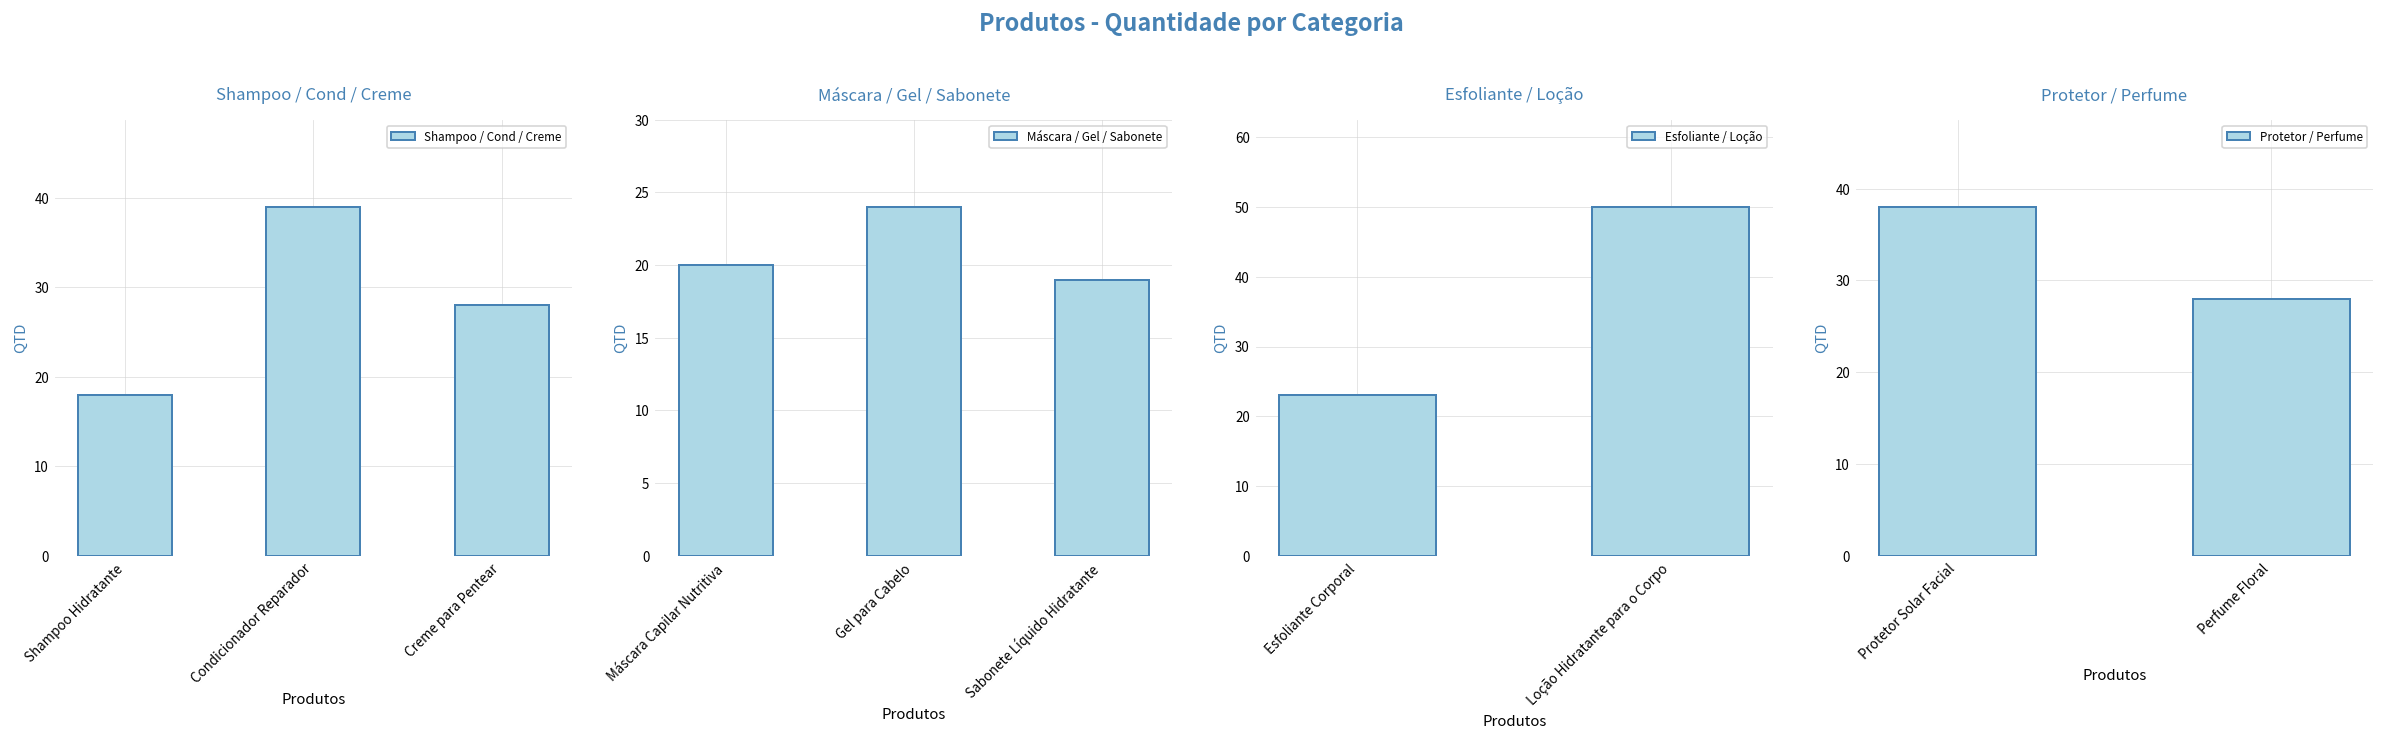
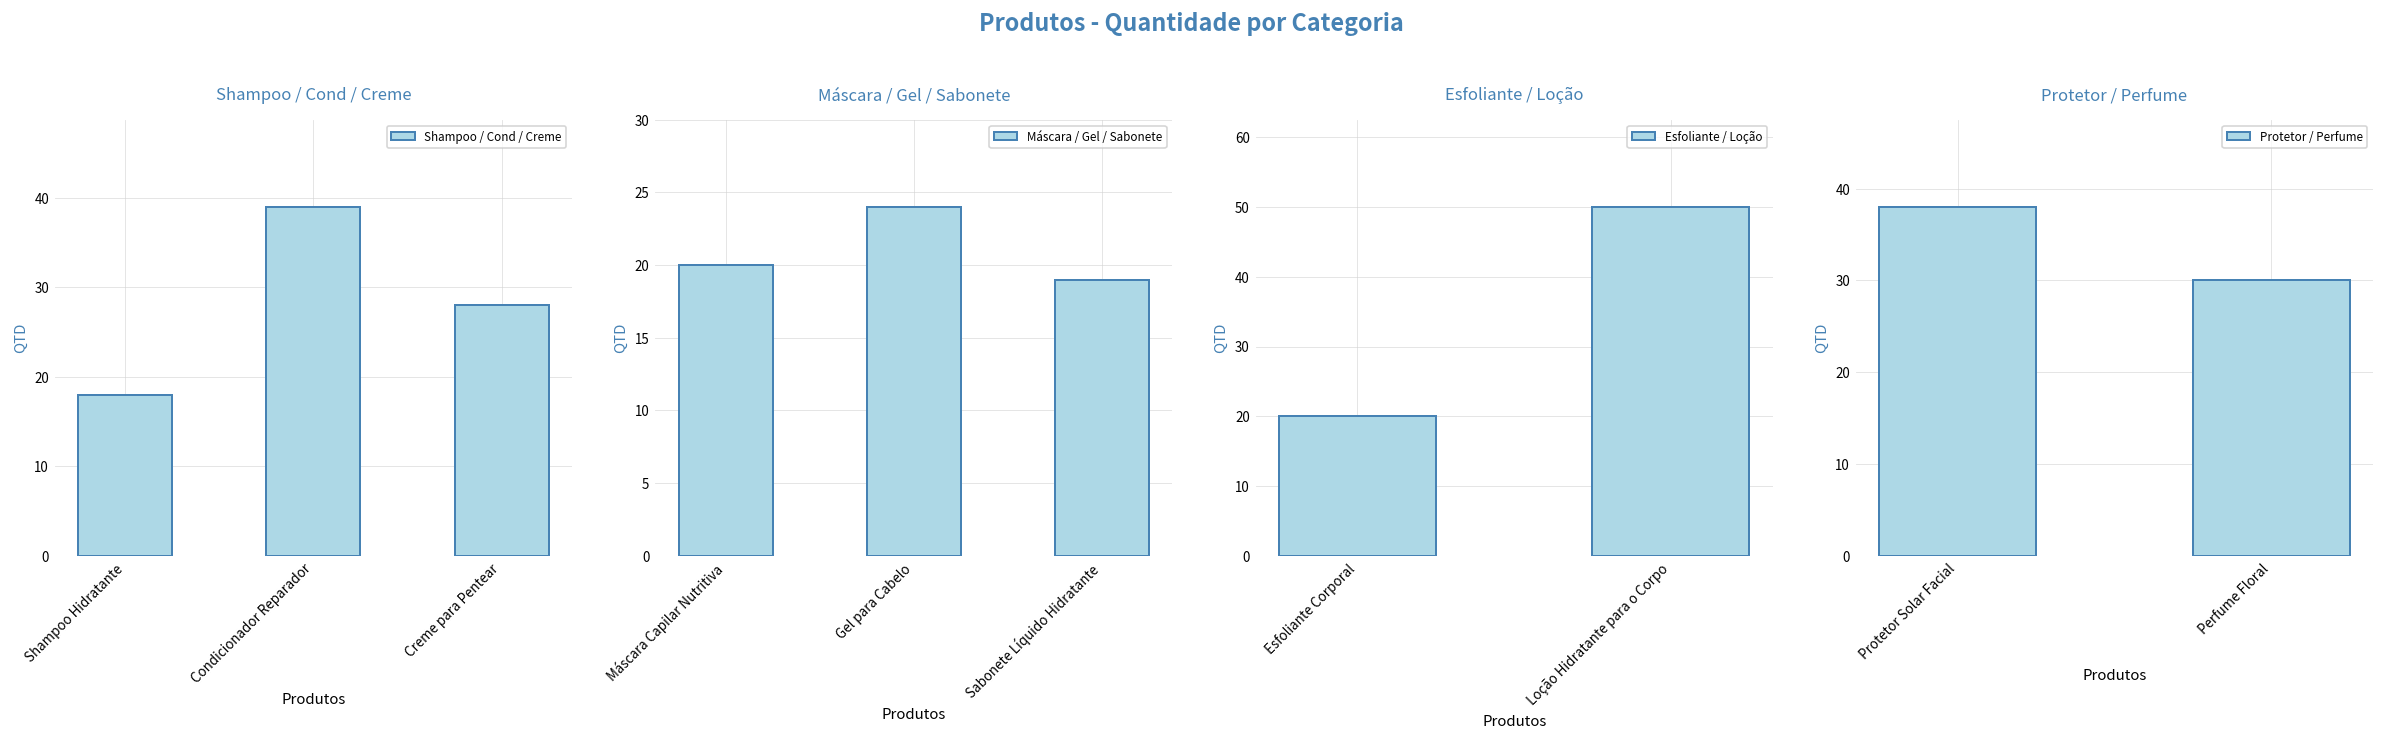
Esfoliante / Loção, Esfoliante Corporal: 23 -> 20
Protetor / Perfume, Perfume Floral: 28 -> 30
